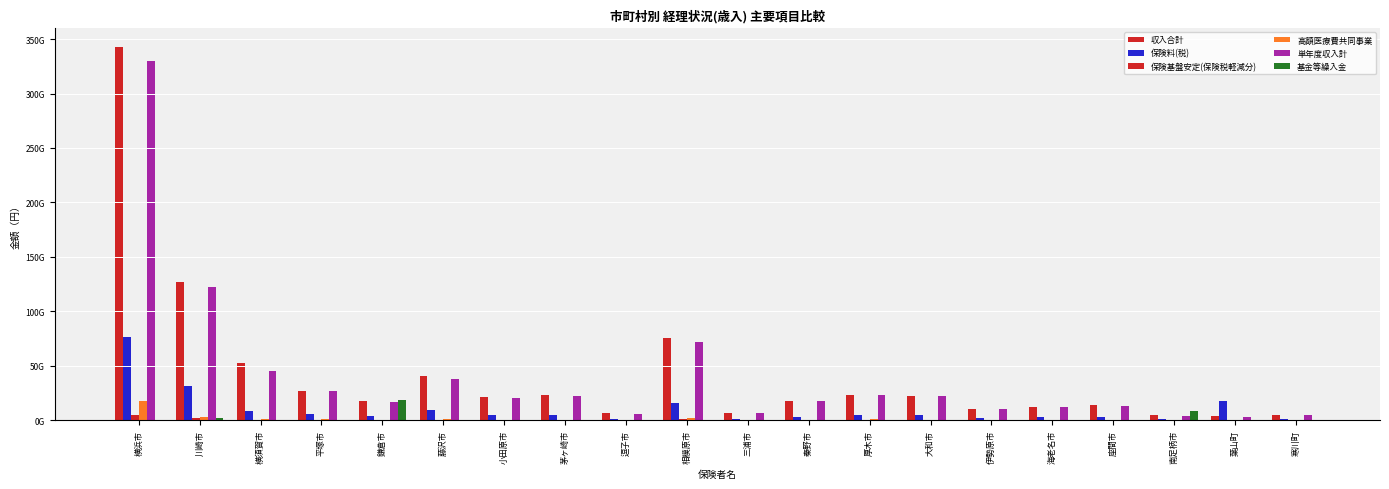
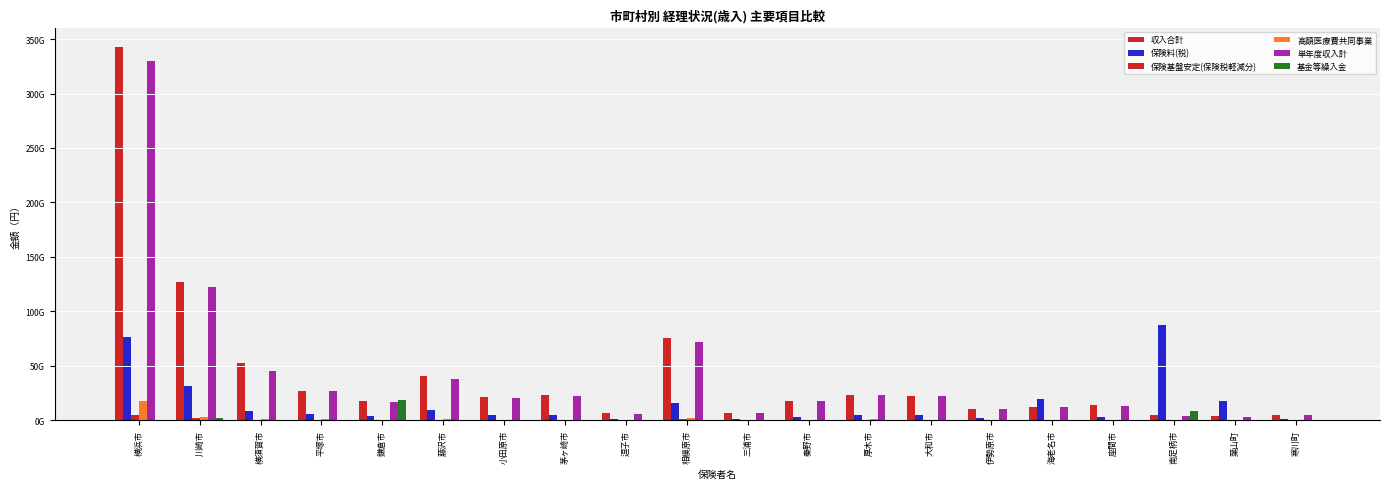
保険料(税), 海老名市: 3000000000 -> 19000000000
保険料(税), 南足柄市: 1000000000 -> 87000000000
